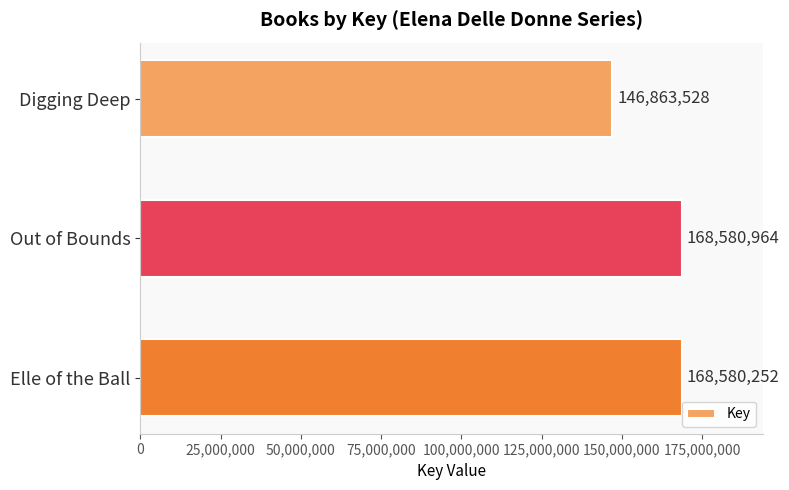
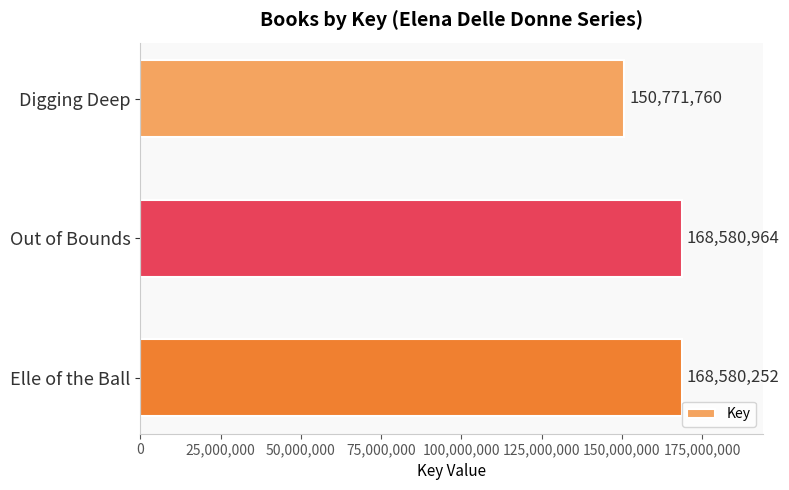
Digging Deep: 146,863,528 -> 150,771,760
